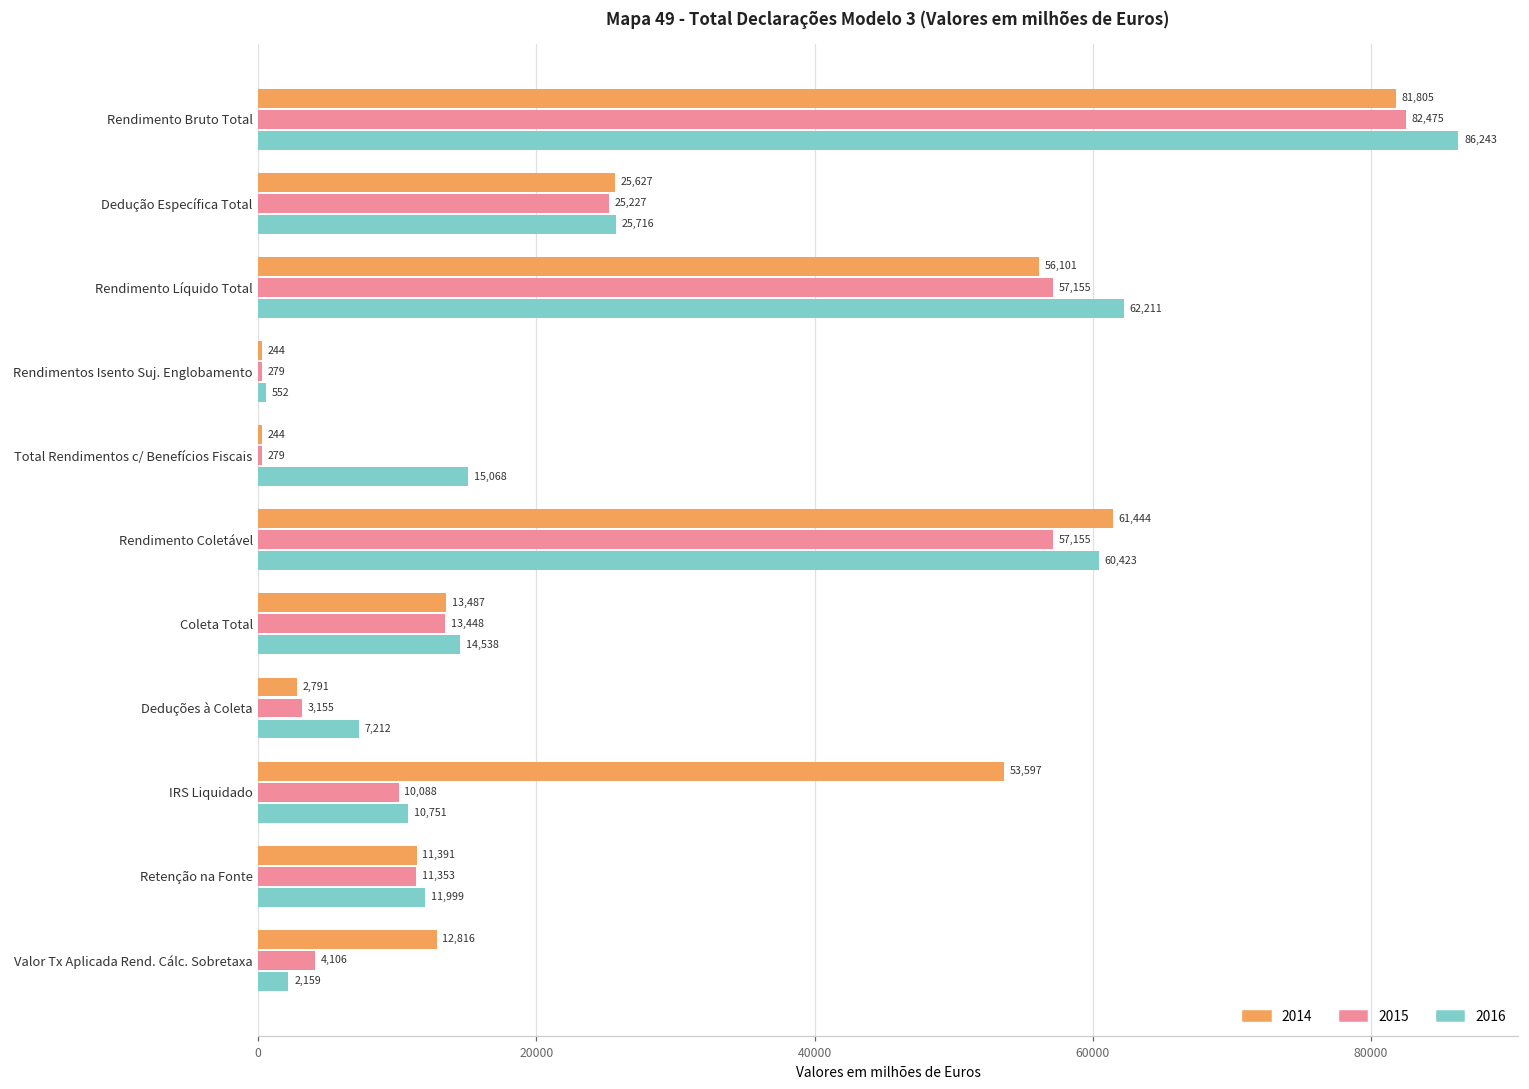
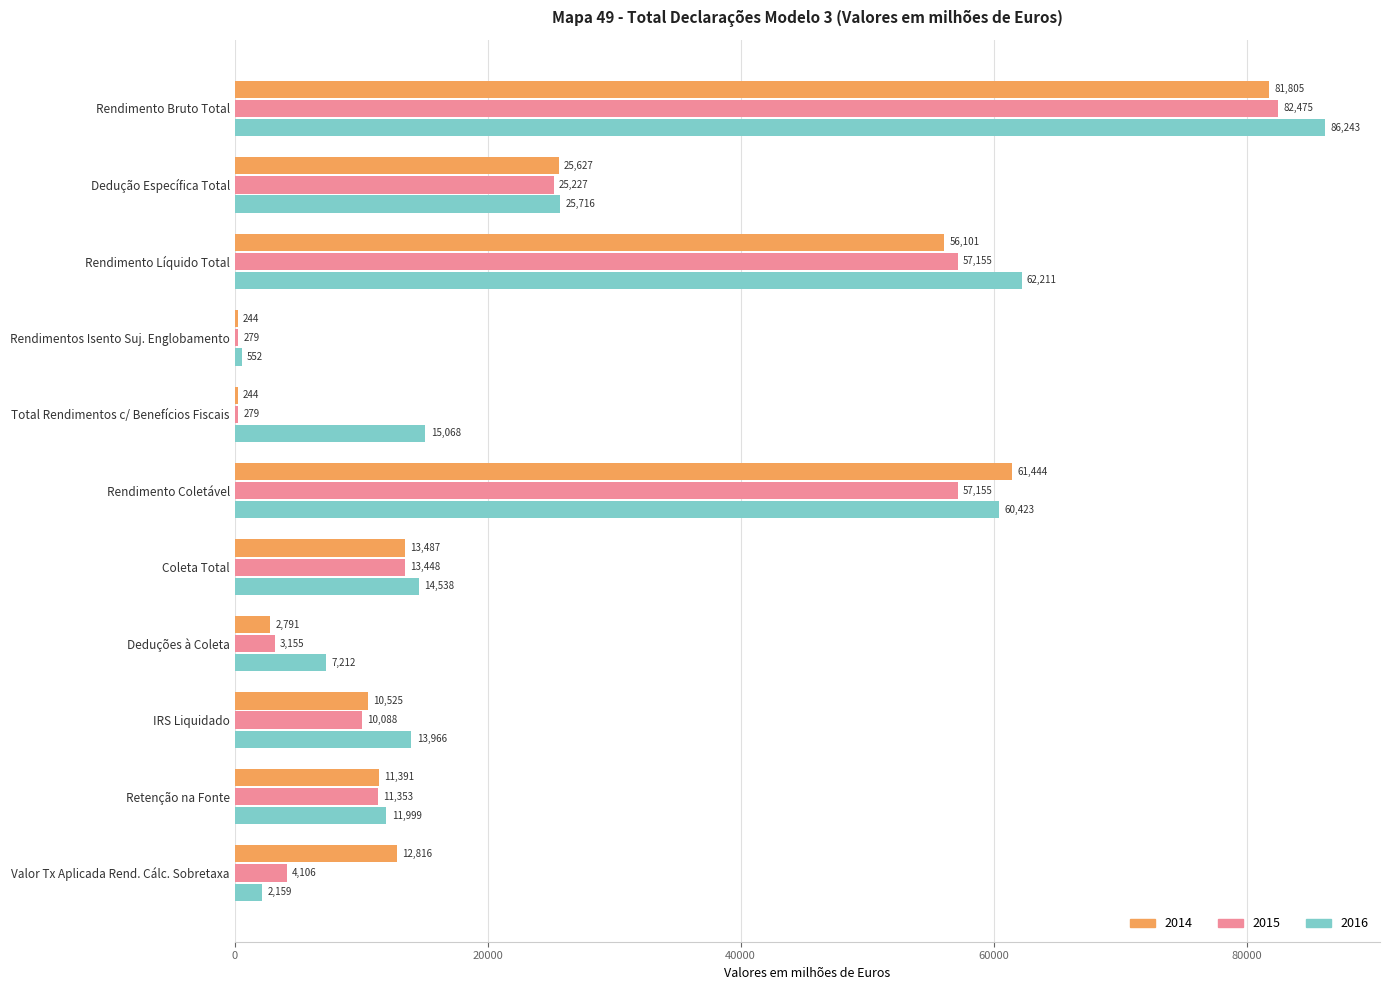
2014, IRS Liquidado: 53,597 -> 10,525
2016, IRS Liquidado: 10,751 -> 13,966
